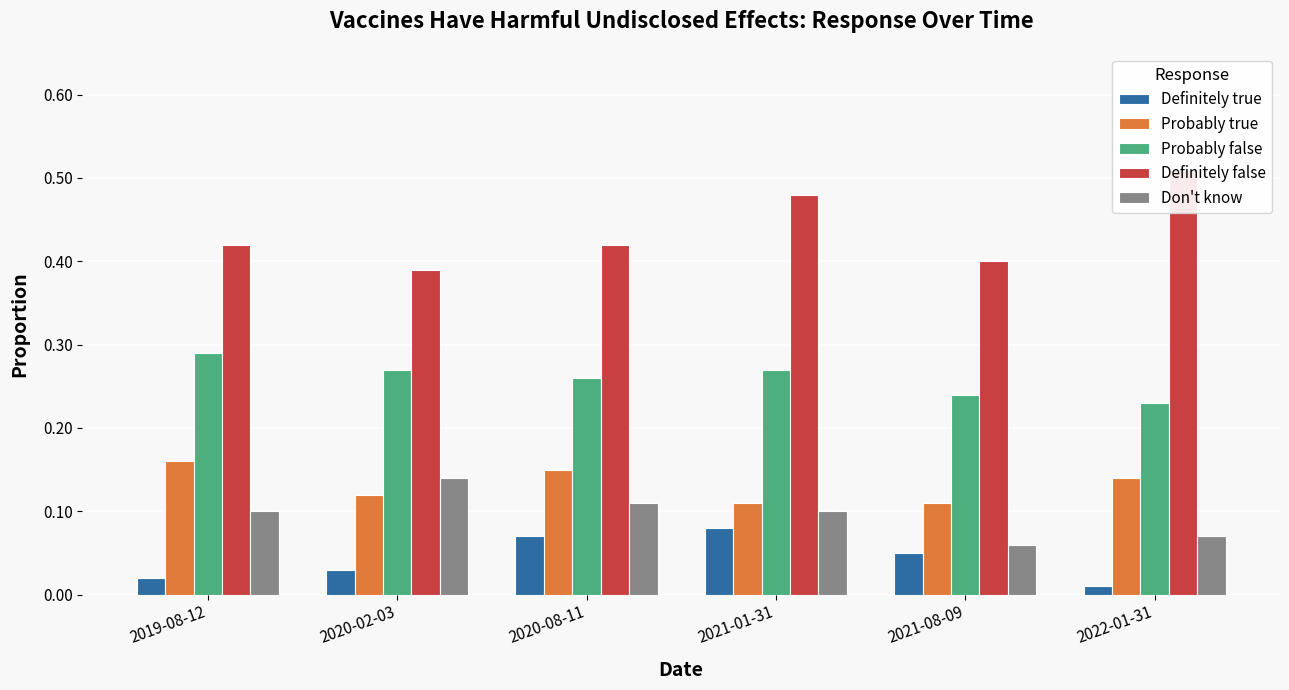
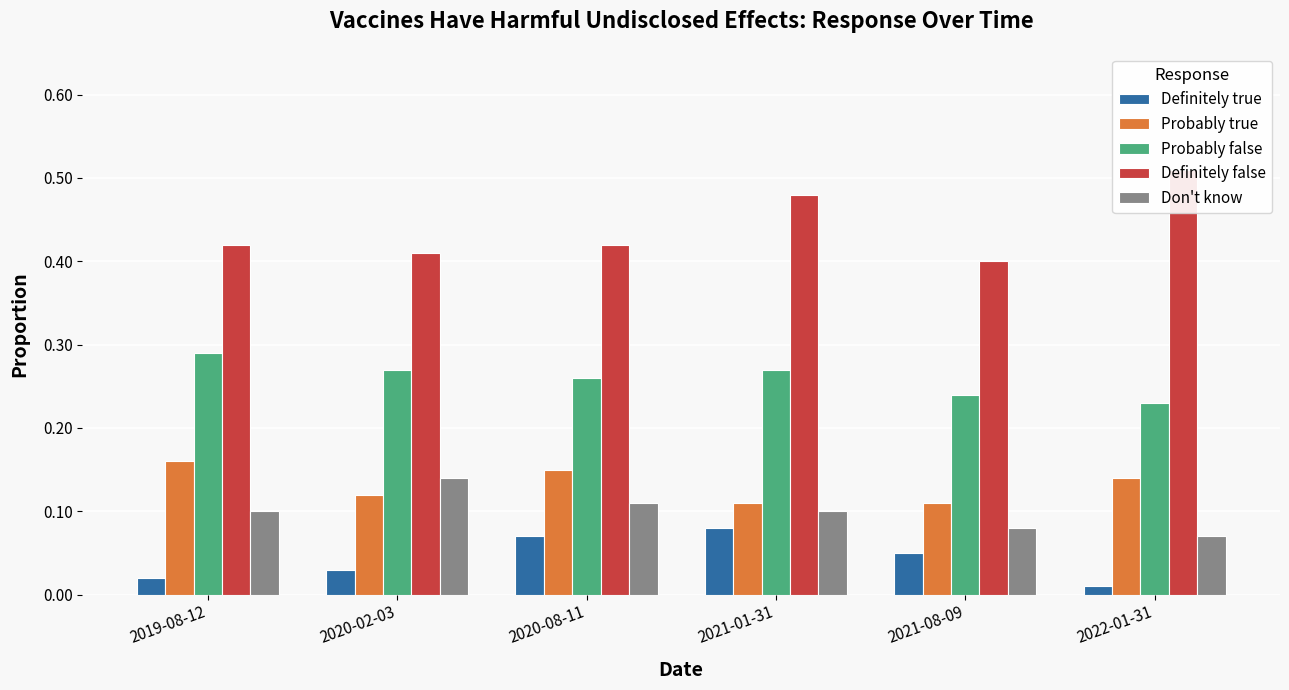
Definitely false, 2020-02-03: 0.39 -> 0.41
Don't know, 2021-08-09: 0.06 -> 0.08
